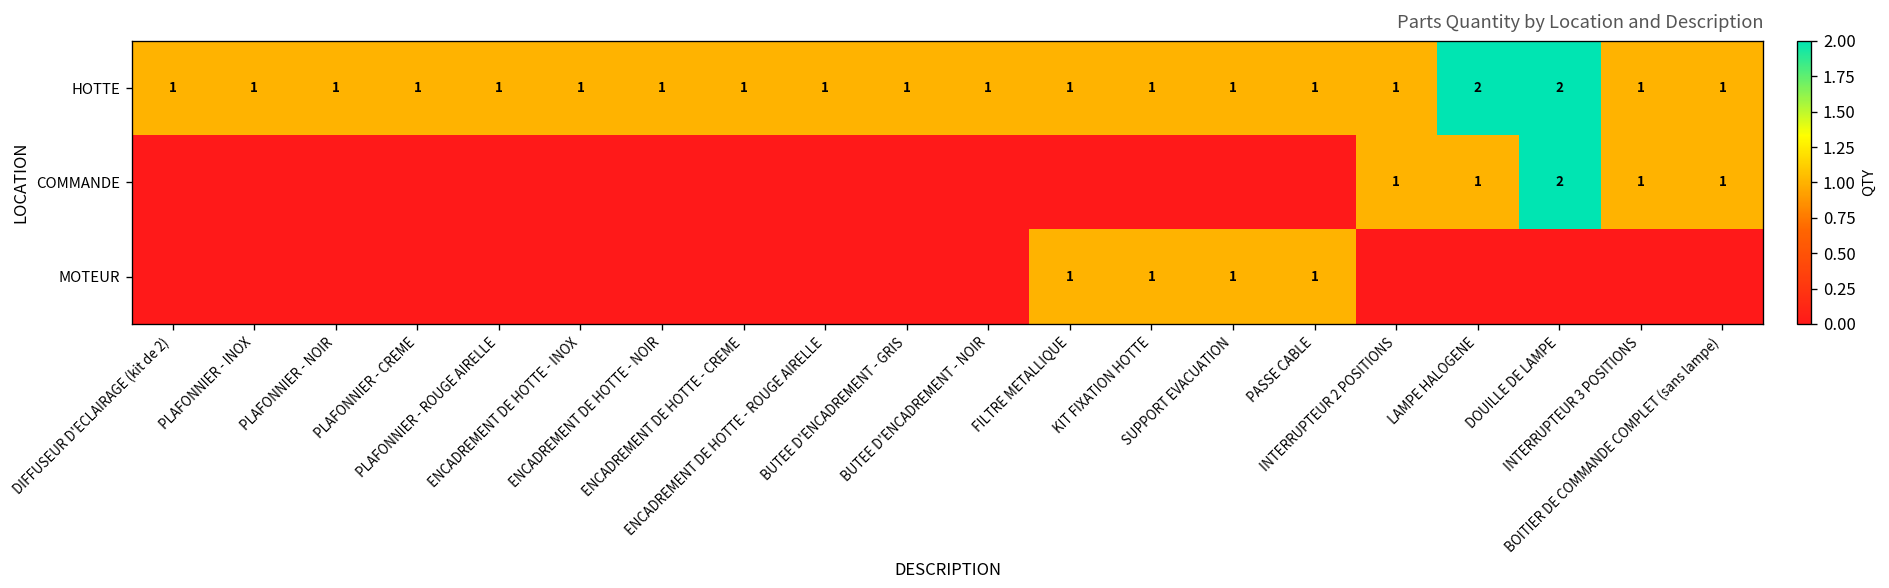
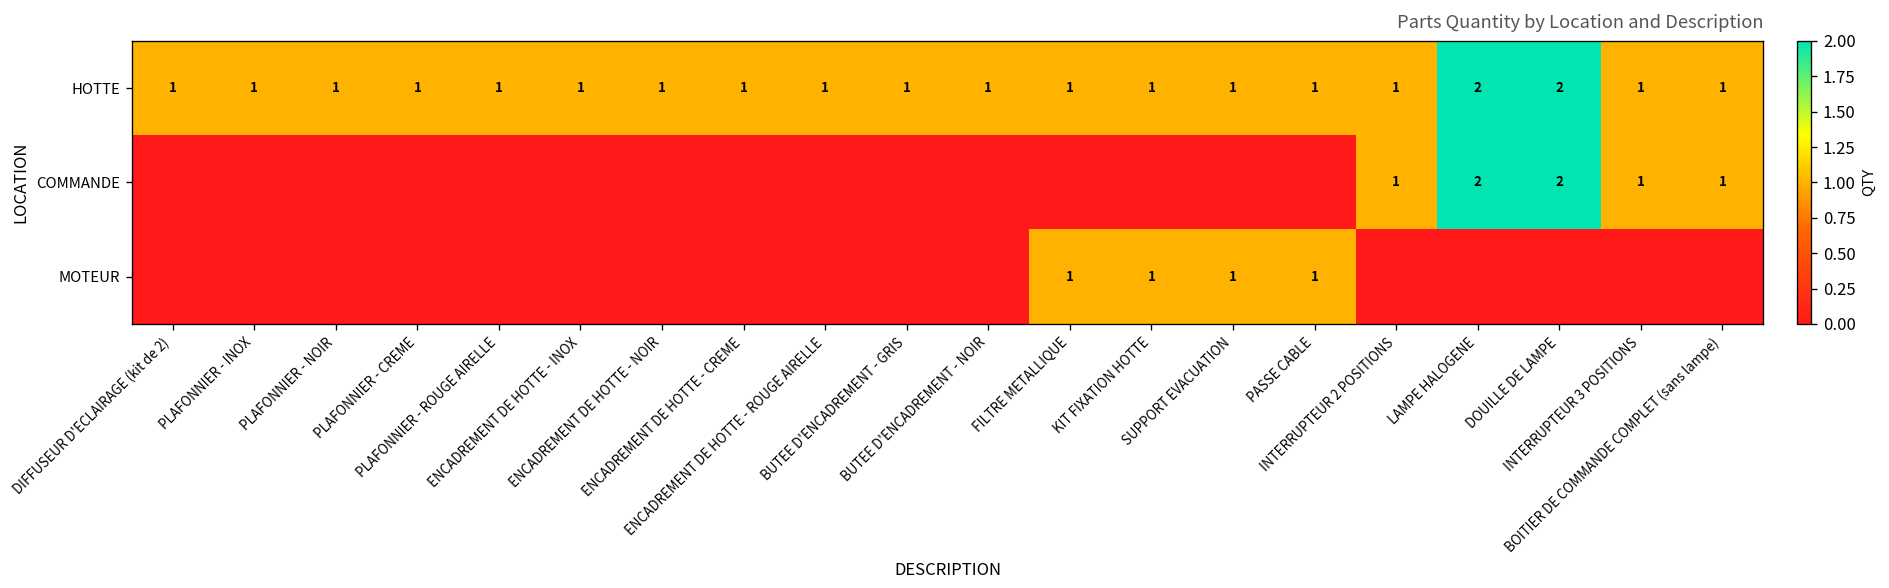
COMMANDE, LAMPE HALOGENE: 1 -> 2
